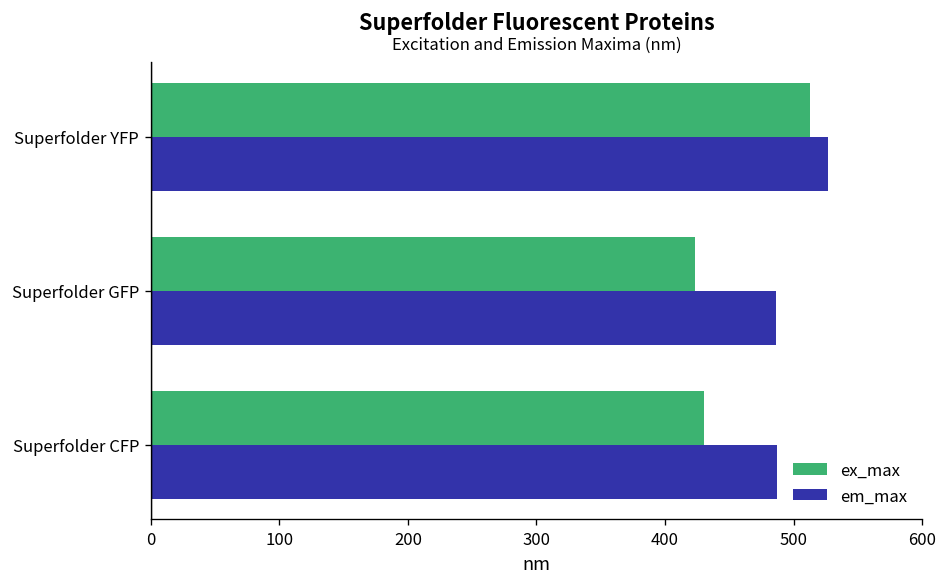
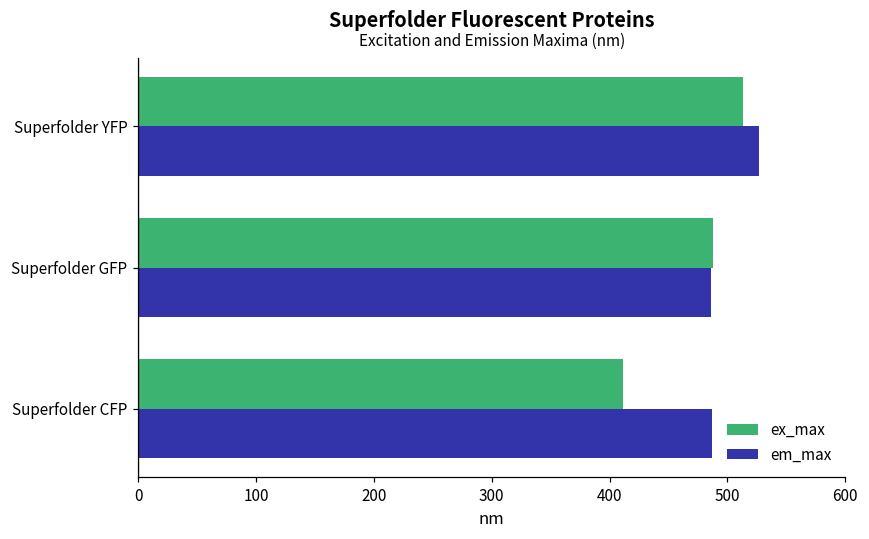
ex_max, Superfolder GFP: 423 -> 488
ex_max, Superfolder CFP: 430 -> 411
